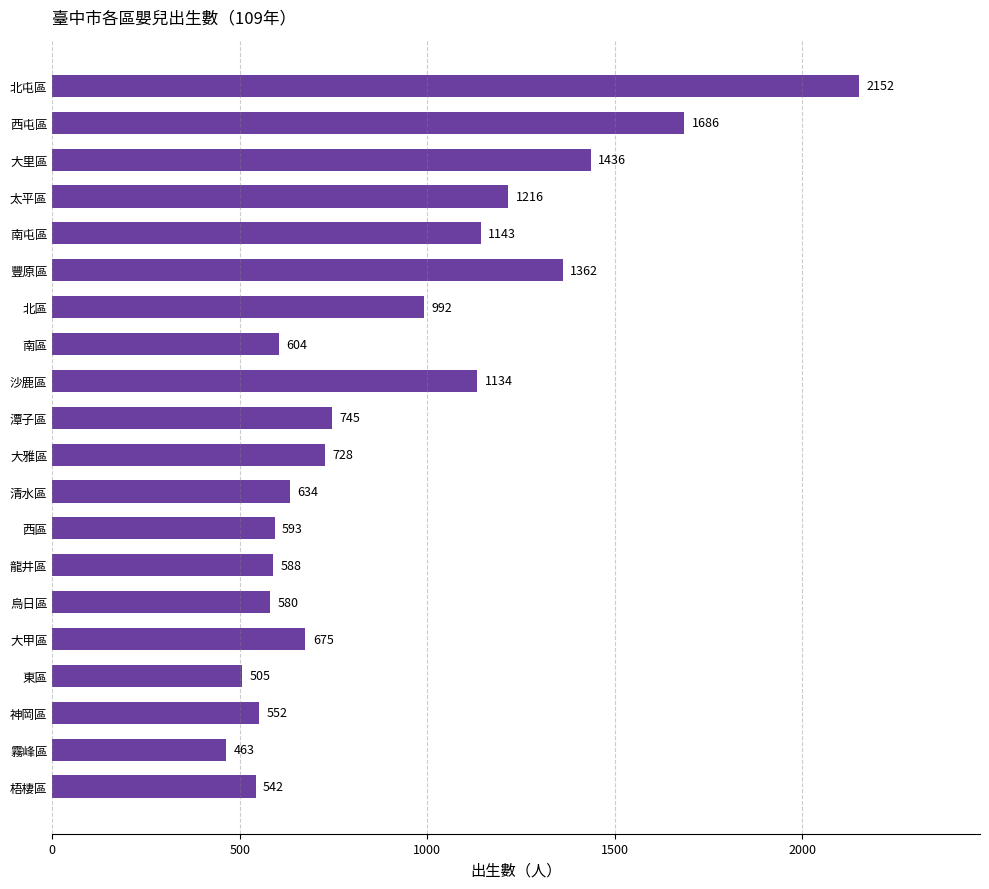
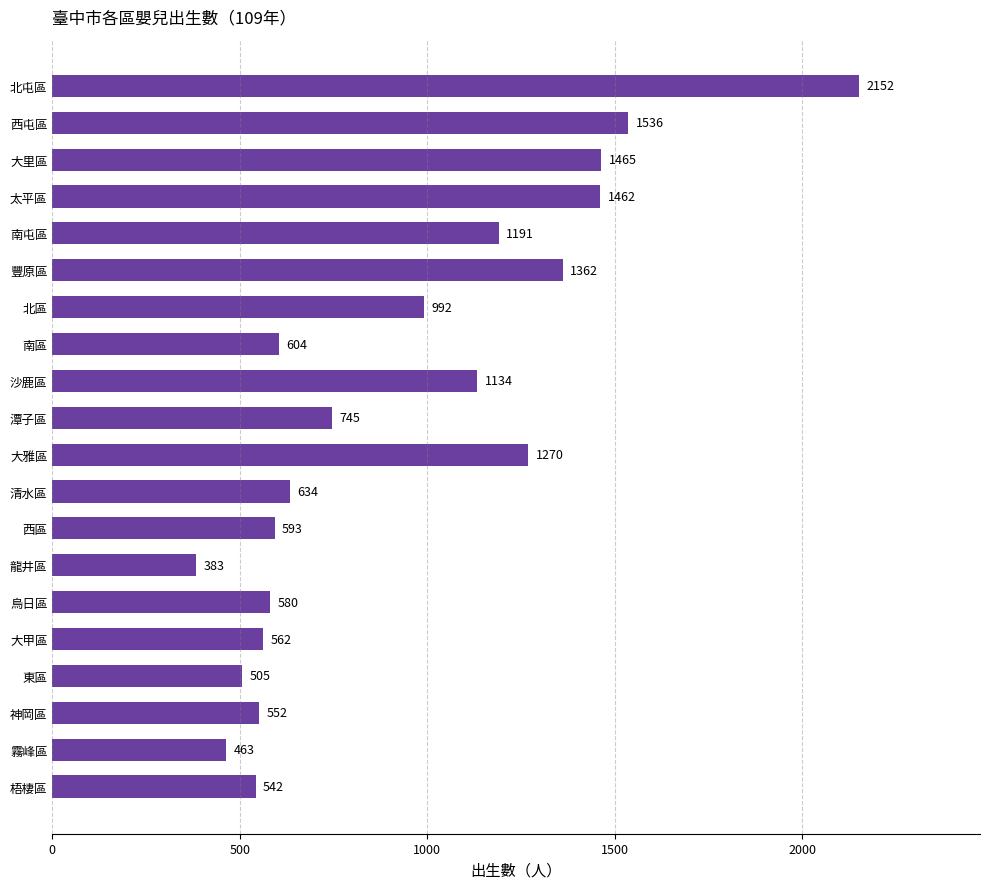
西屯區: 1686 -> 1536
大里區: 1436 -> 1465
太平區: 1216 -> 1462
南屯區: 1143 -> 1191
大雅區: 728 -> 1270
龍井區: 588 -> 383
大甲區: 675 -> 562
